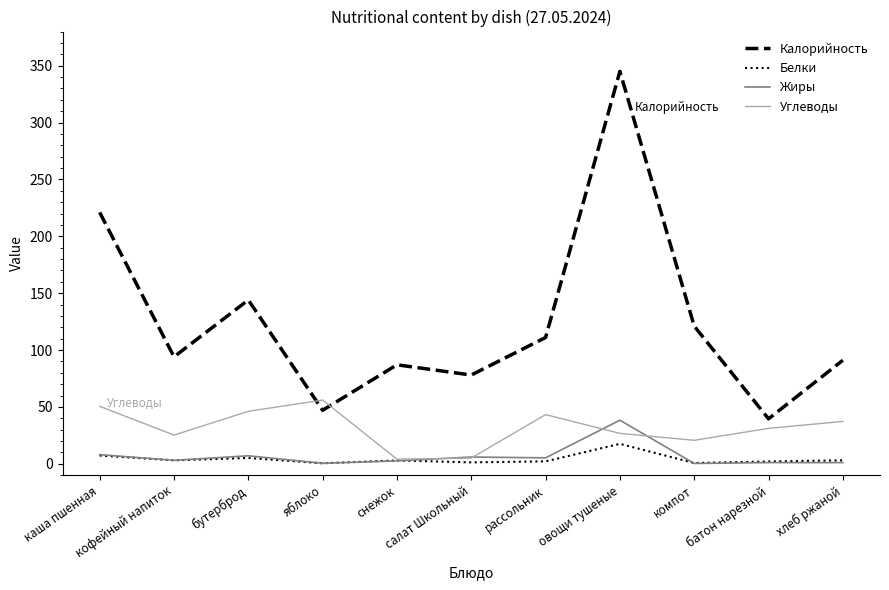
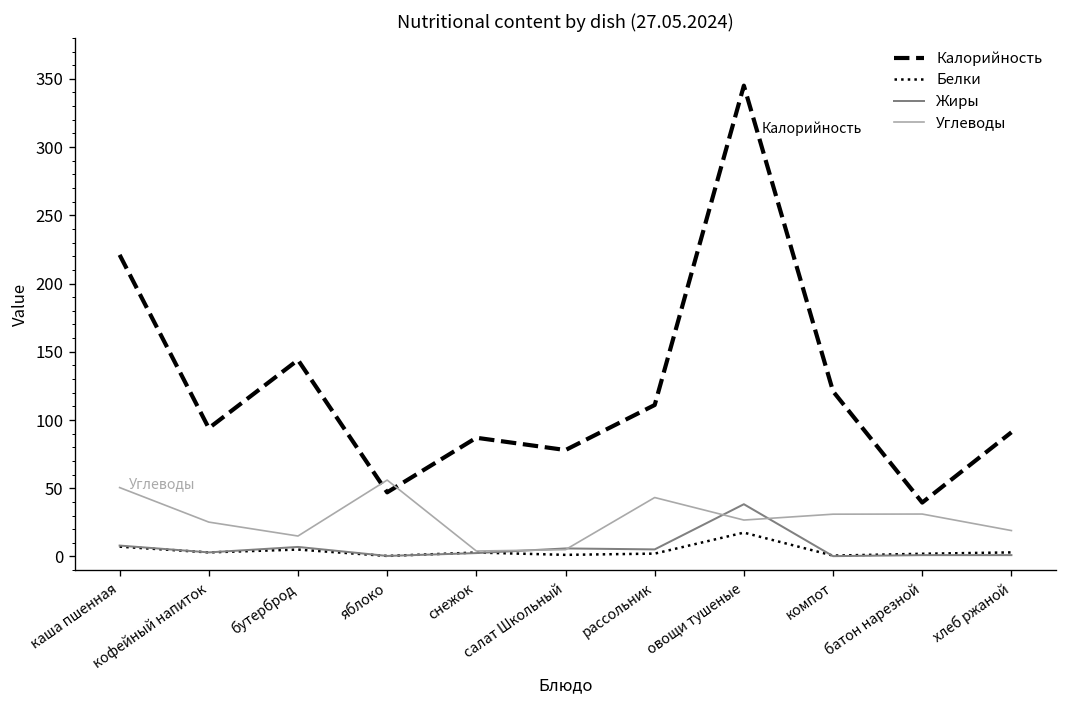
Углеводы, бутерброд: 46 -> 15
Углеводы, компот: 21 -> 31
Углеводы, хлеб ржаной: 37 -> 19
